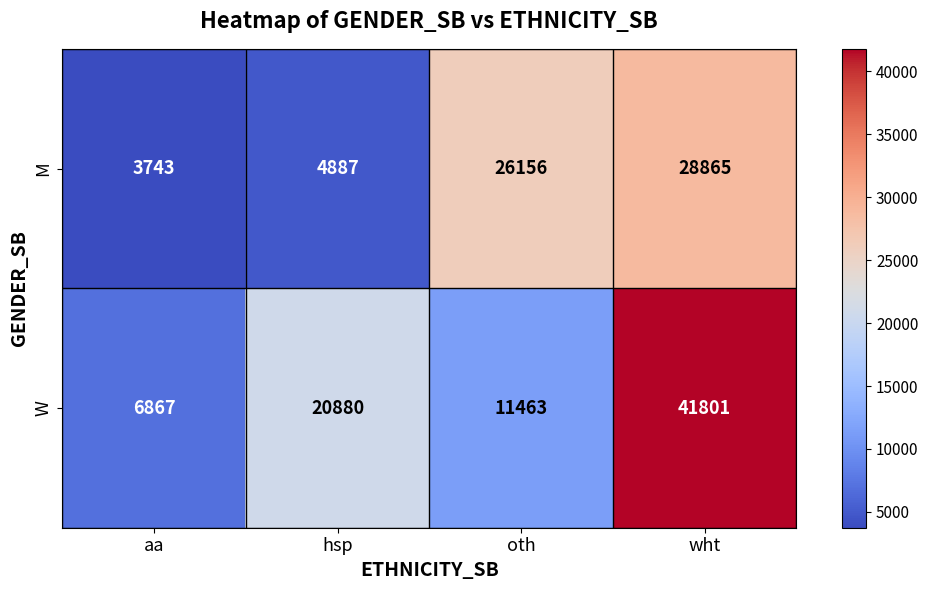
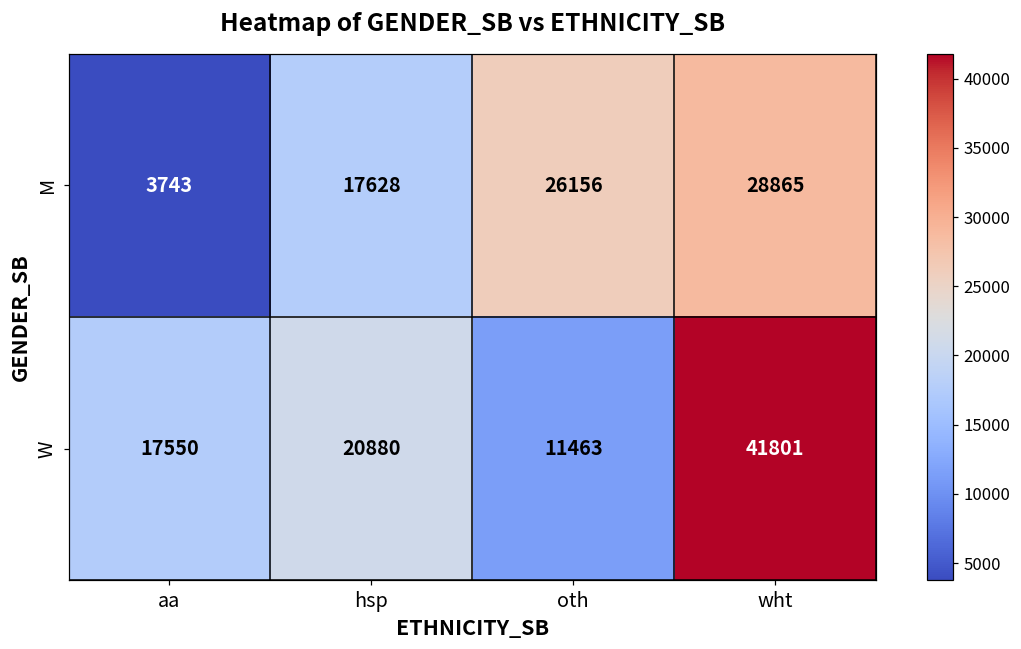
M, hsp: 4887 -> 17628
W, aa: 6867 -> 17550
